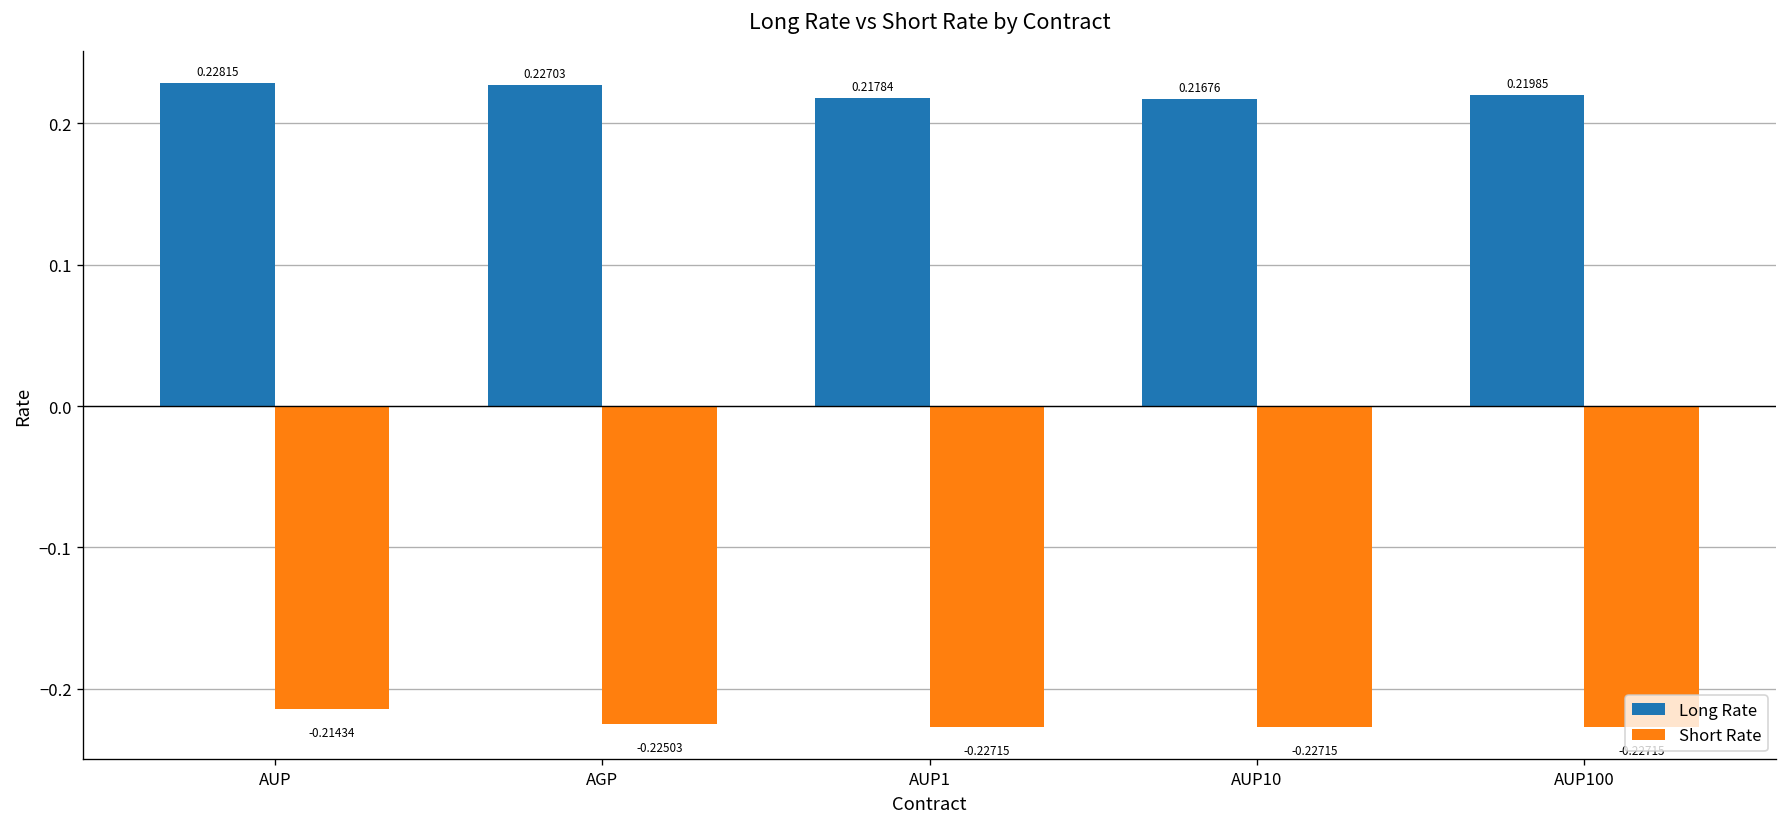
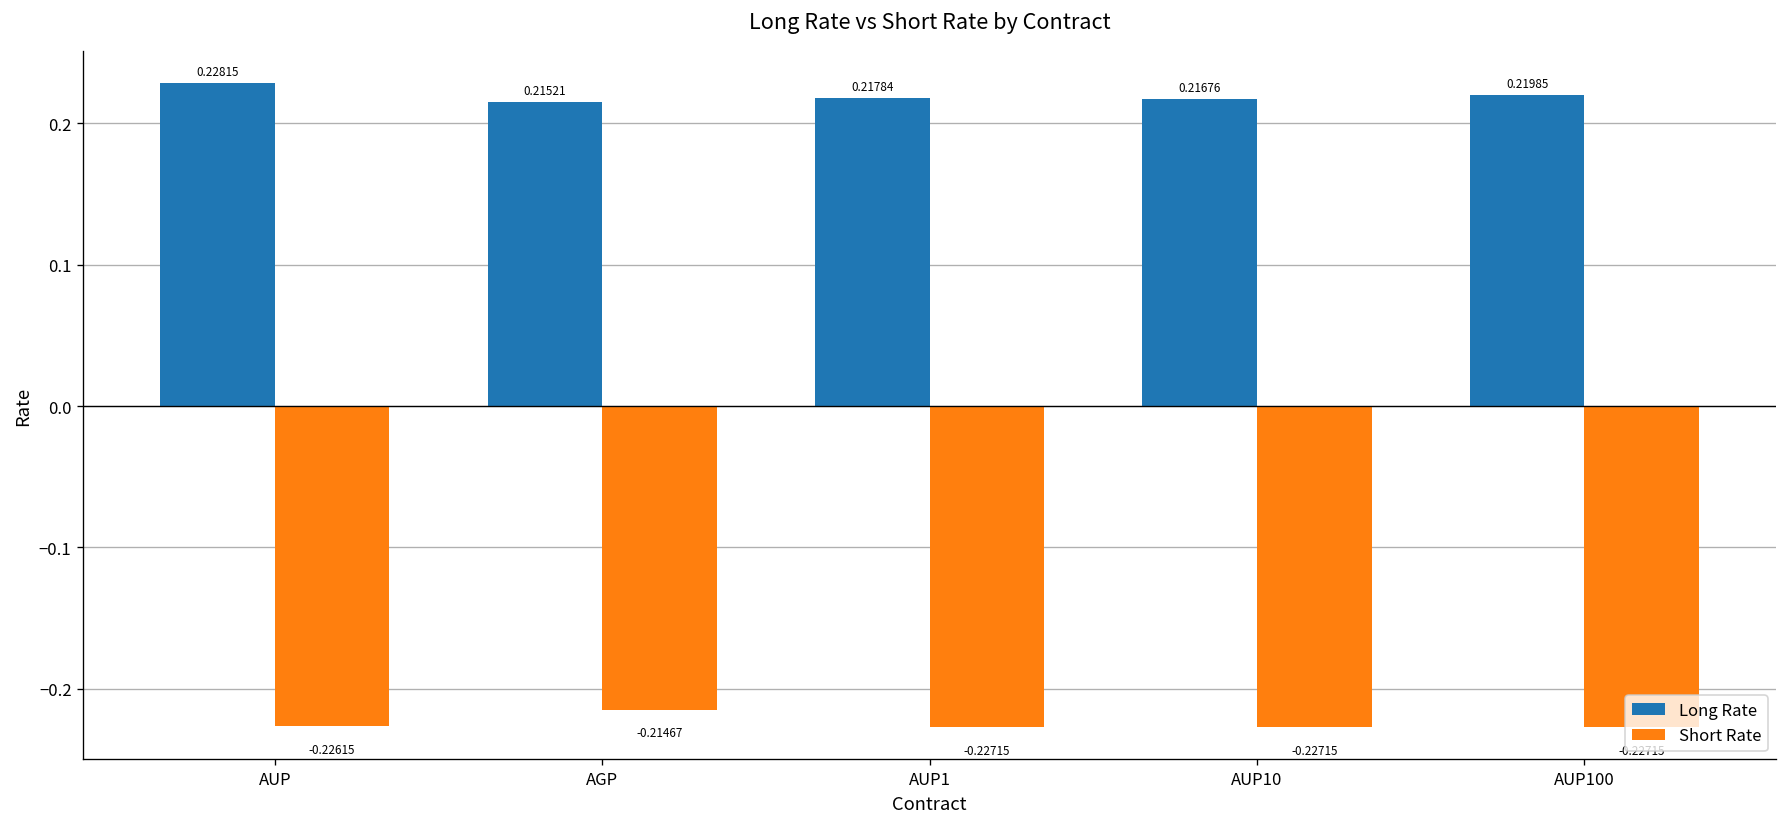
Short Rate, AUP: -0.21434 -> -0.22615
Long Rate, AGP: 0.22703 -> 0.21521
Short Rate, AGP: -0.22503 -> -0.21467
